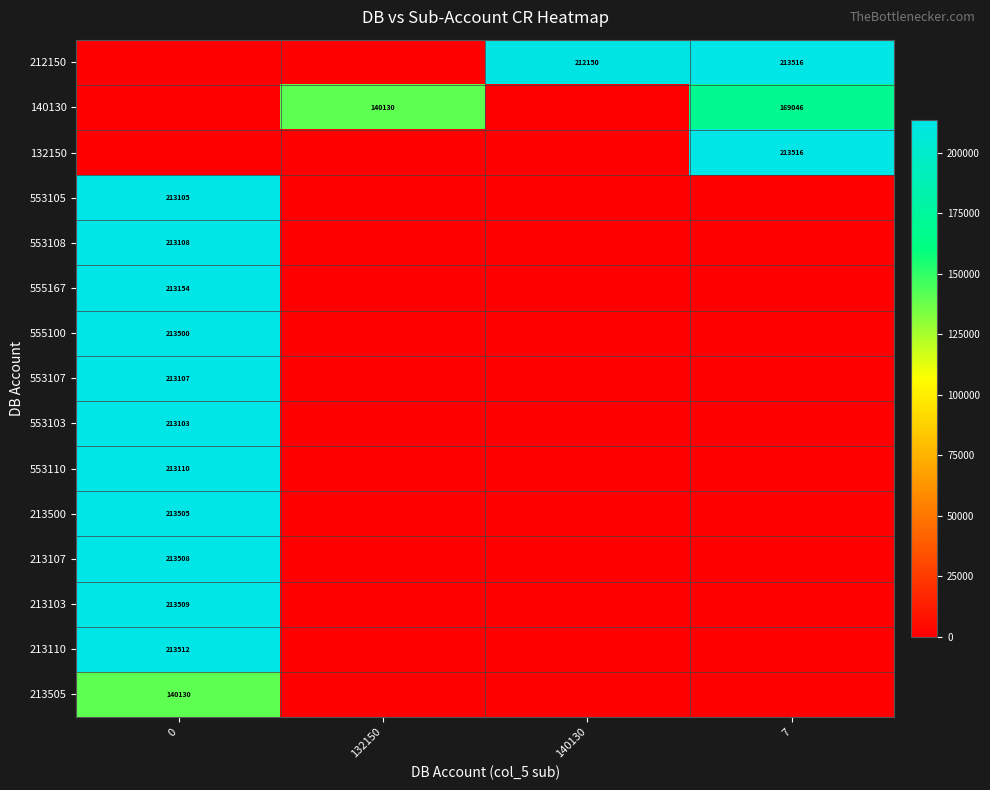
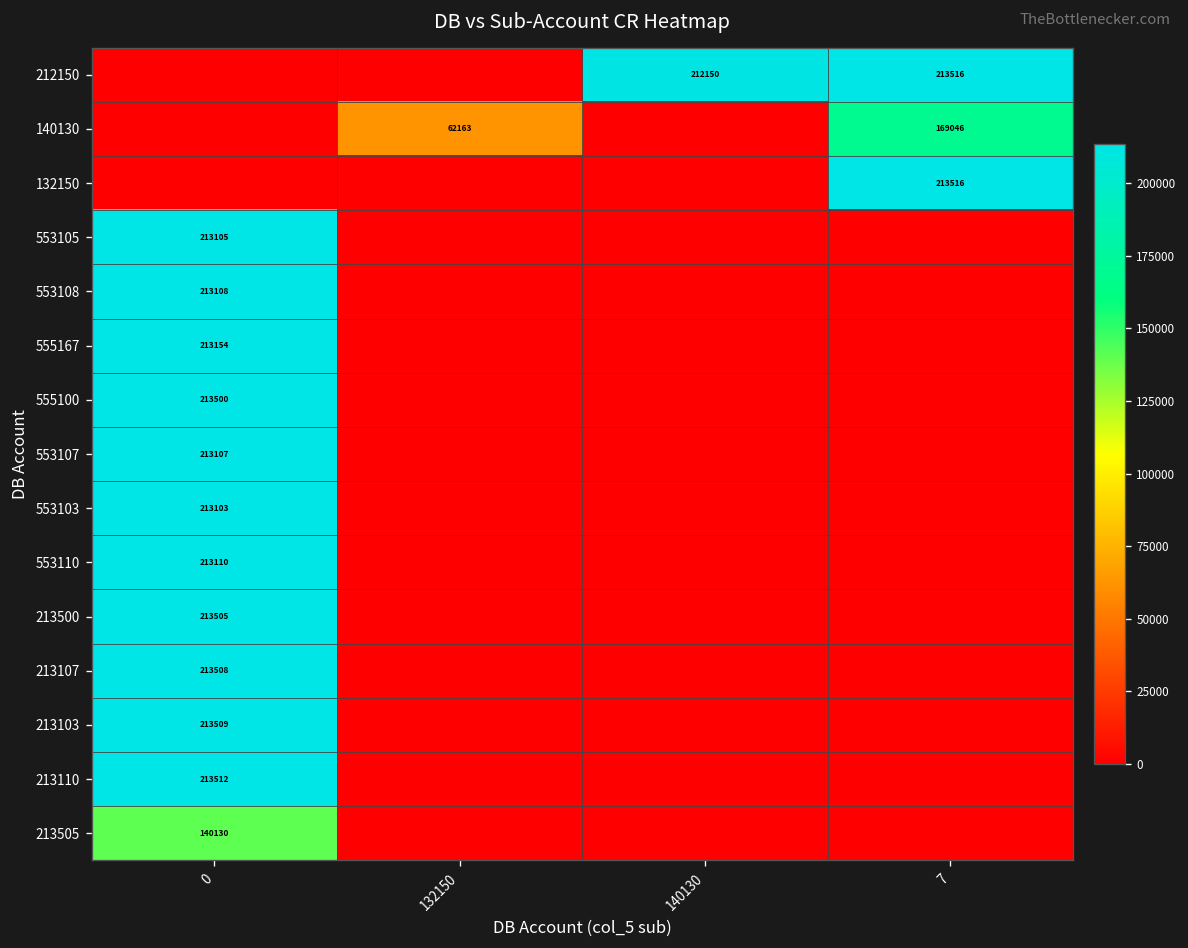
140130, 132150: 140130 -> 62163
